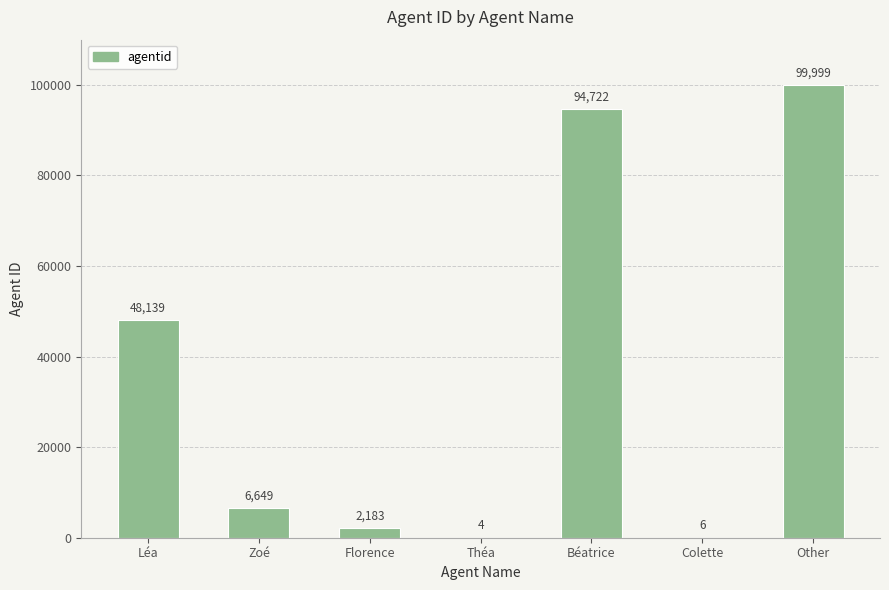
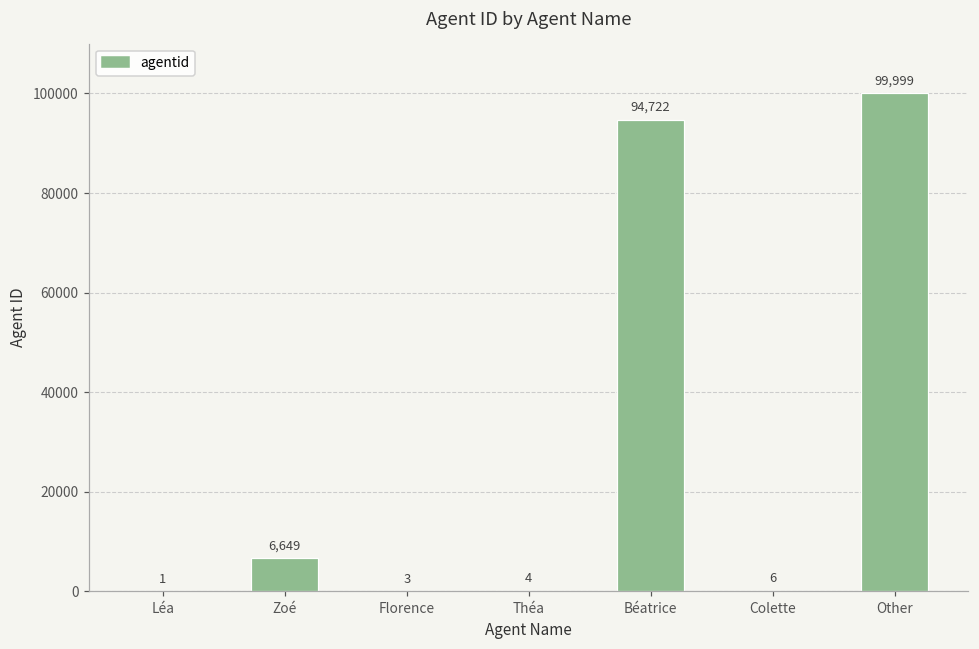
Léa: 48,139 -> 1
Florence: 2,183 -> 3
